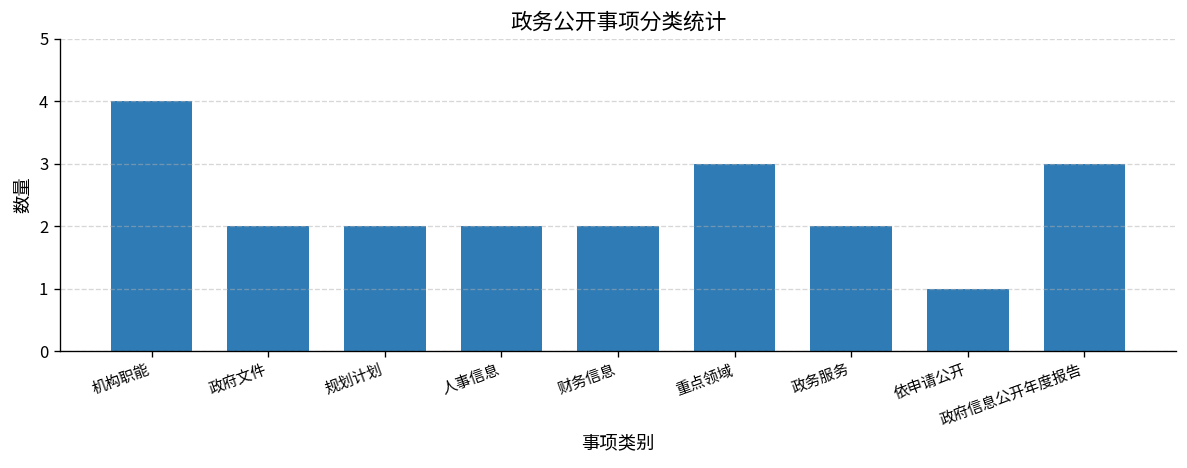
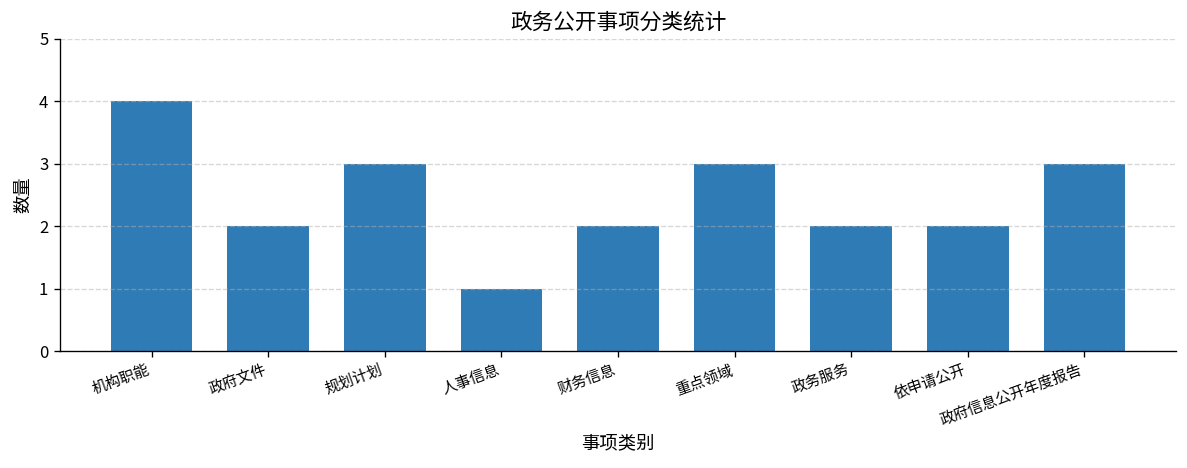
规划计划: 2 -> 3
人事信息: 2 -> 1
依申请公开: 1 -> 2
